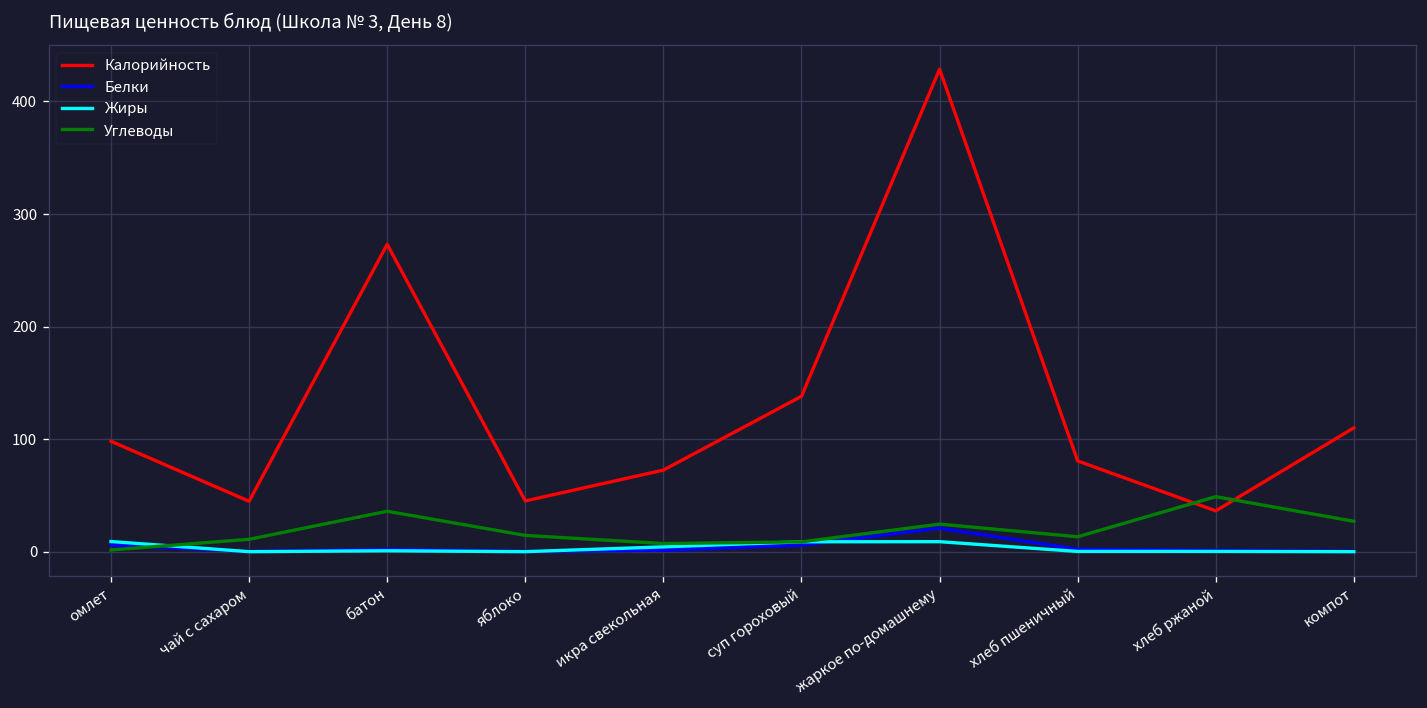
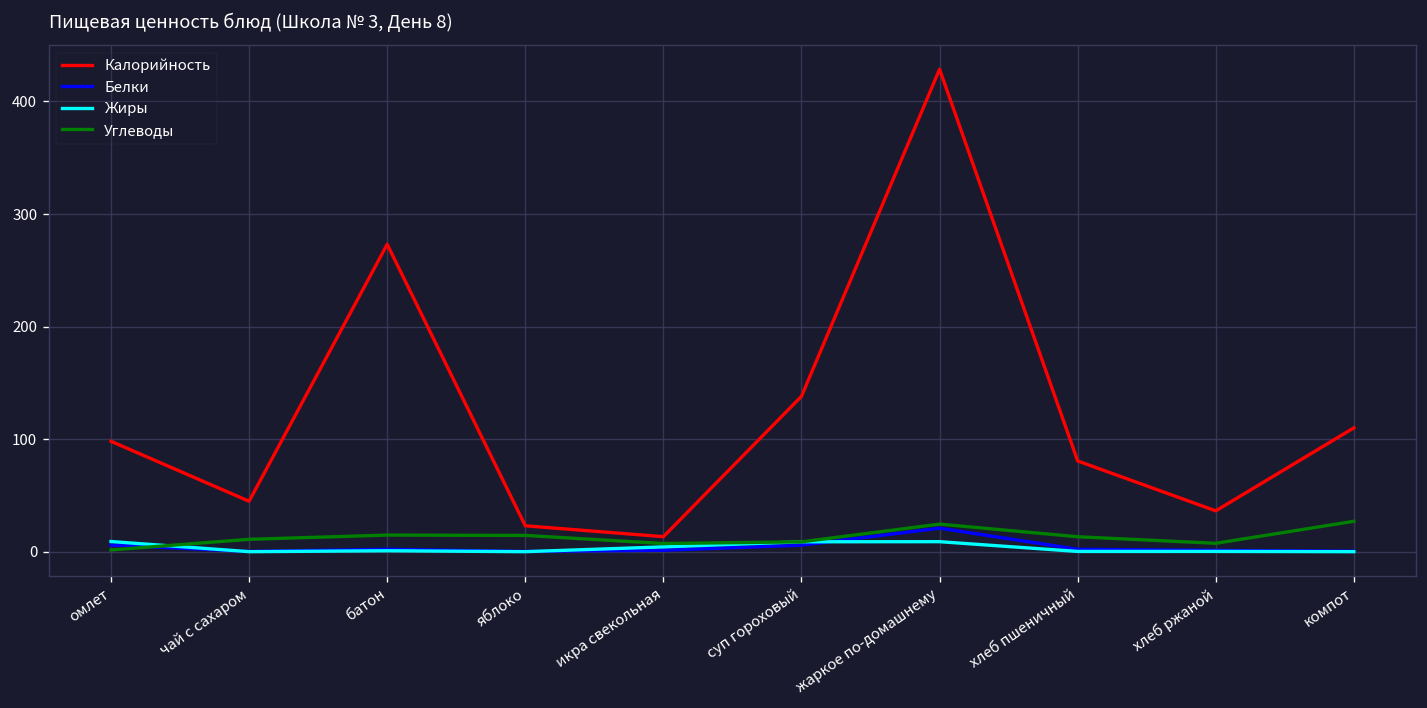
Углеводы, батон: 40 -> 10
Калорийность, яблоко: 50 -> 20
Калорийность, икра свекольная: 70 -> 10
Углеводы, хлеб ржаной: 50 -> 10
